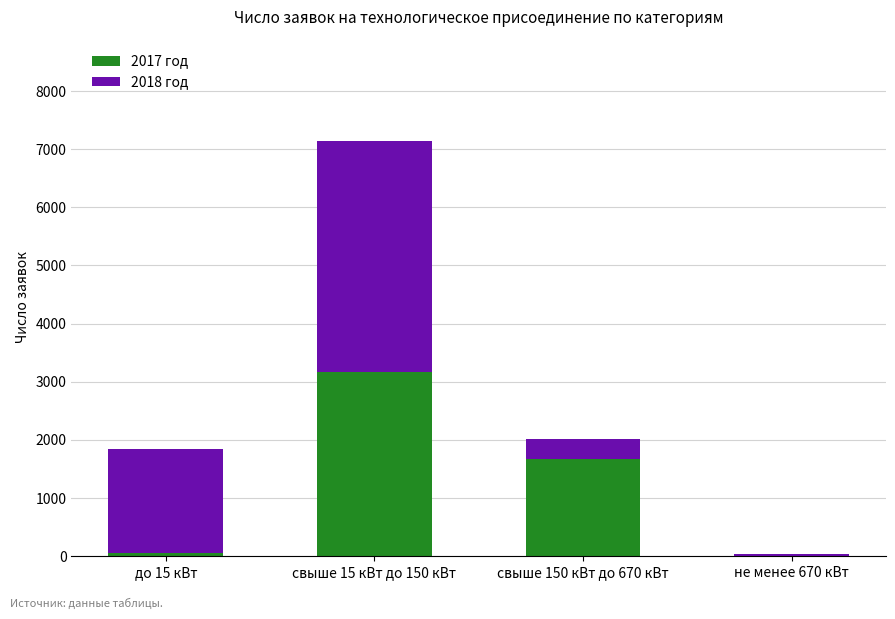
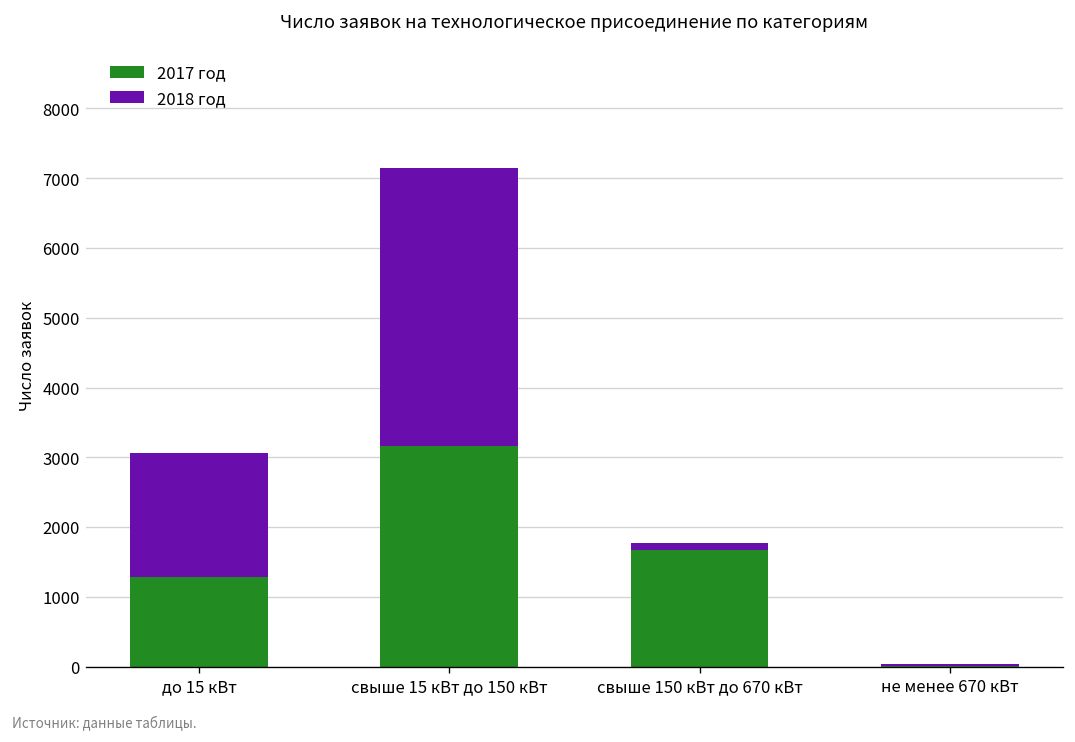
2017 год, до 15 кВт: 100 -> 1300
2018 год, свыше 150 кВт до 670 кВт: 300 -> 100
